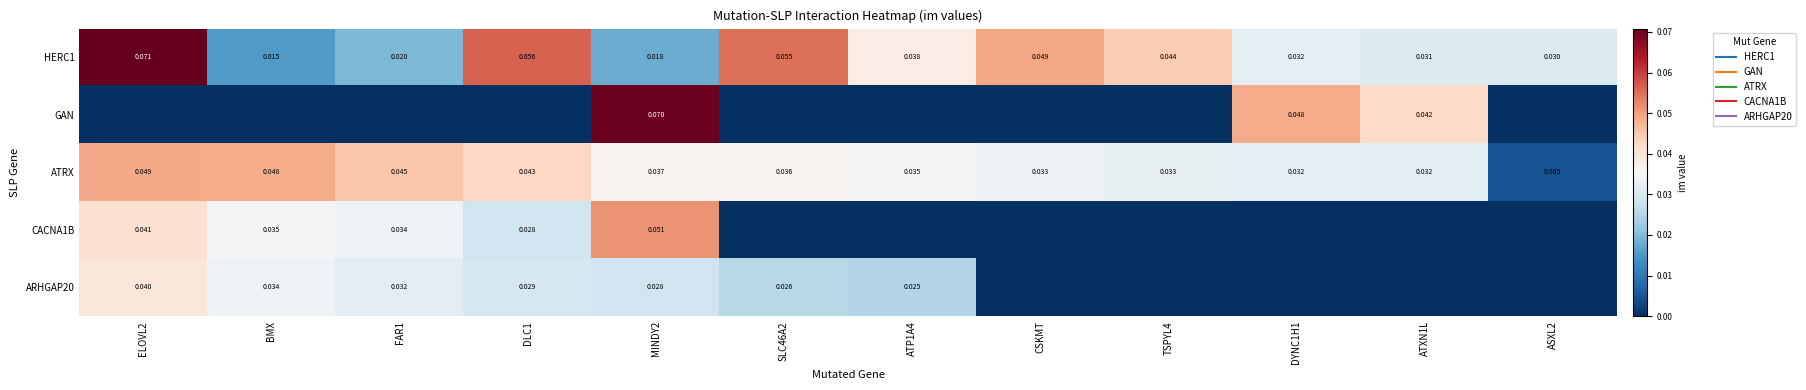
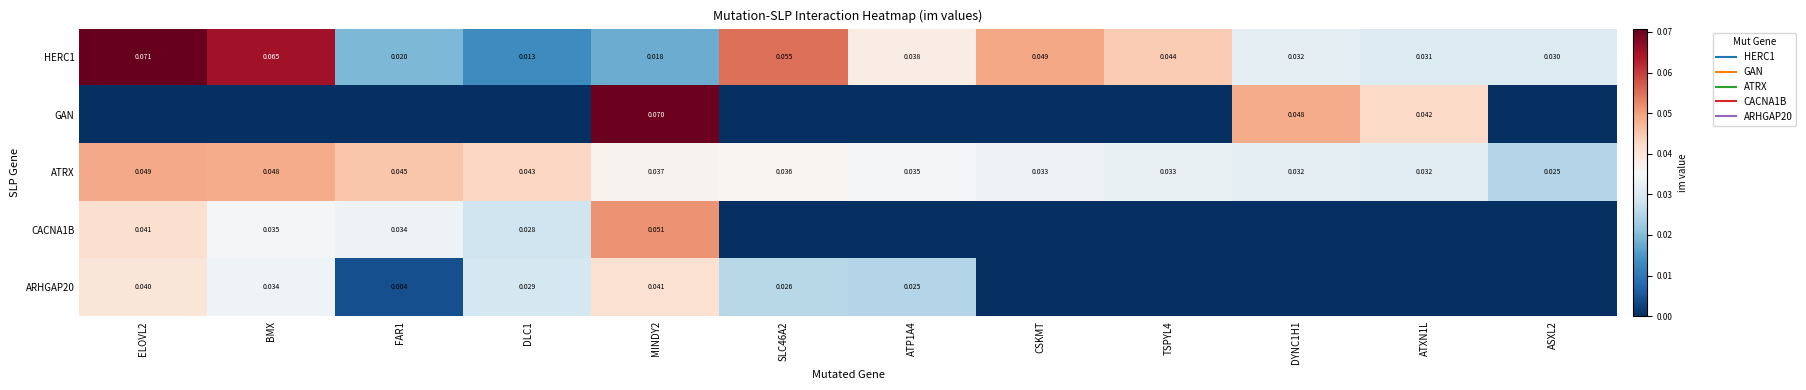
HERC1, BMX: 0.015 -> 0.065
HERC1, DLC1: 0.056 -> 0.013
ATRX, ASXL2: 0.005 -> 0.025
ARHGAP20, FAR1: 0.032 -> 0.004
ARHGAP20, MINDY2: 0.028 -> 0.041
